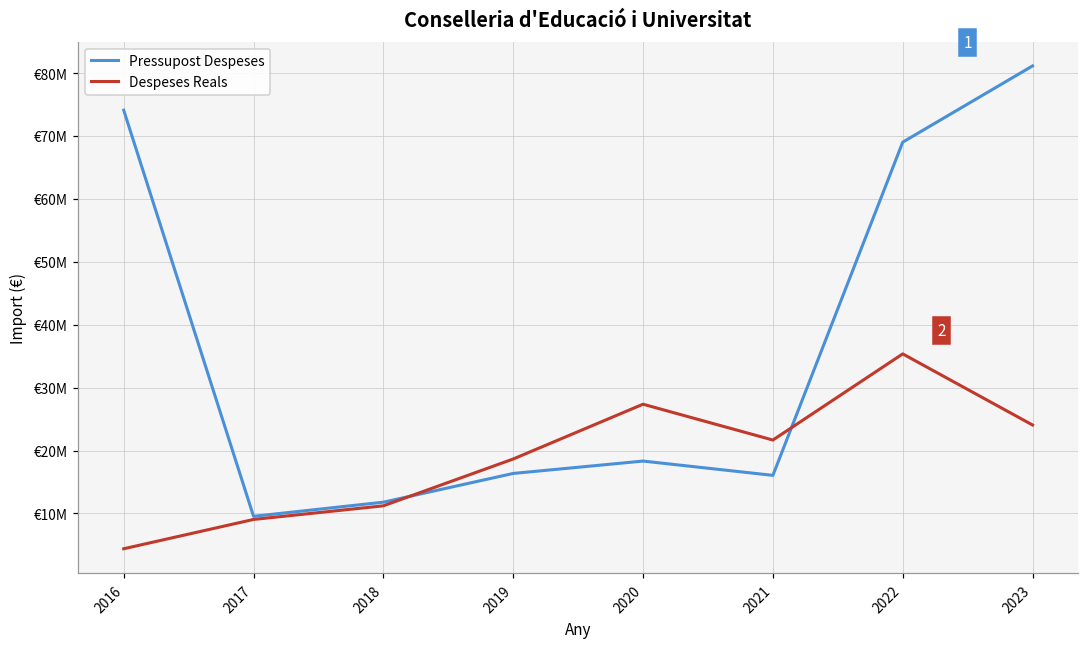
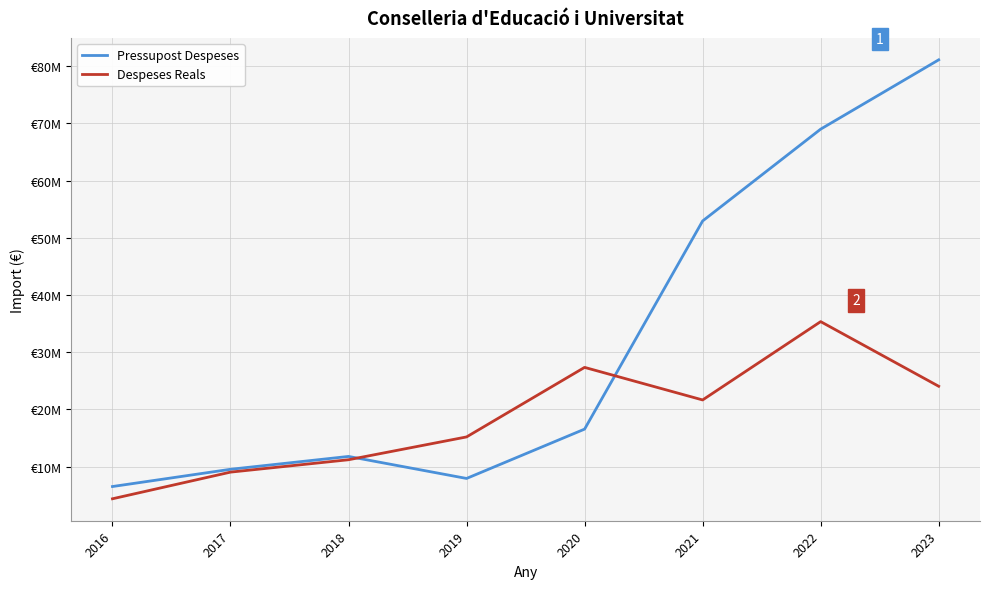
Pressupost Despeses, 2016: €74000000 -> €7000000
Pressupost Despeses, 2019: €16000000 -> €8000000
Despeses Reals, 2019: €19000000 -> €15000000
Pressupost Despeses, 2020: €18000000 -> €17000000
Pressupost Despeses, 2021: €16000000 -> €53000000
